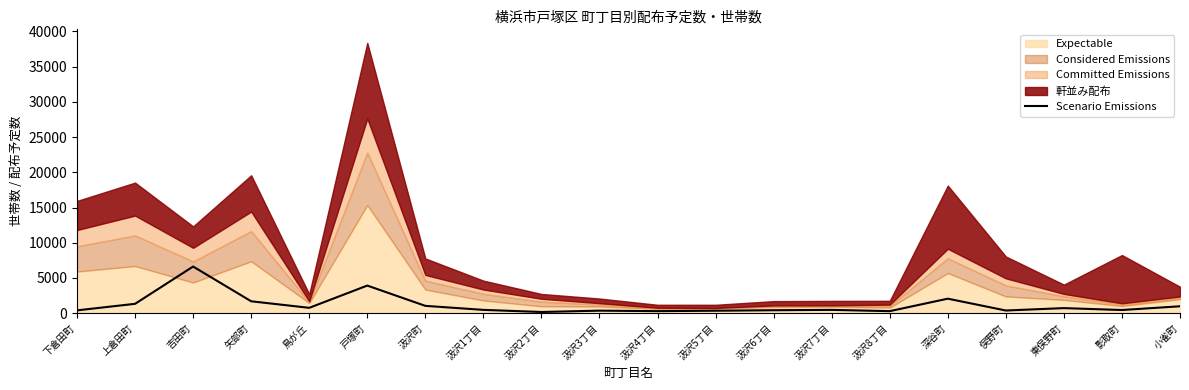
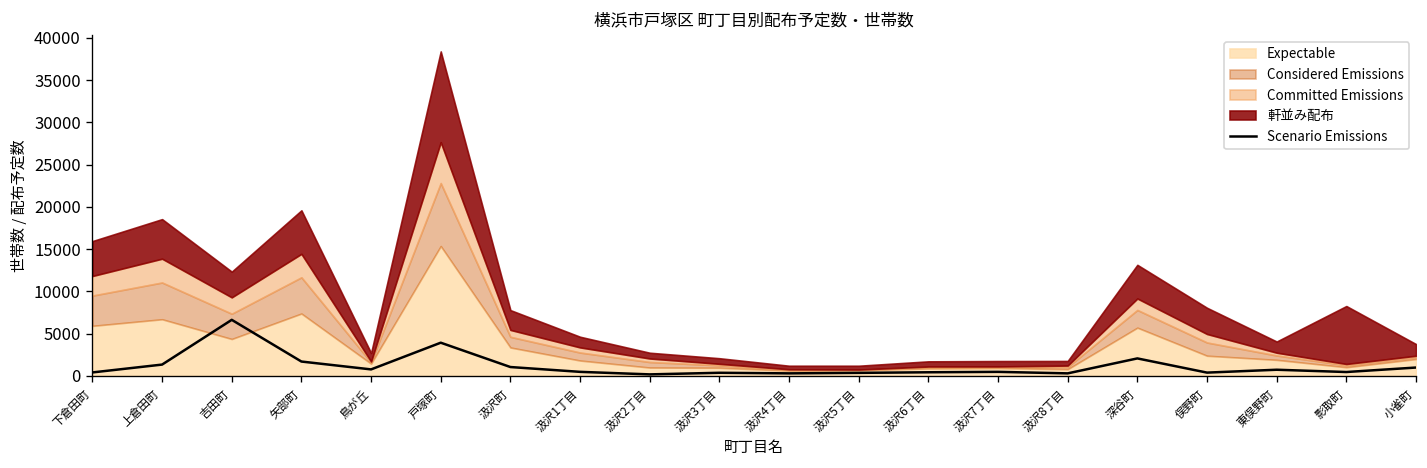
軒並み配布, 深谷町: 9000 -> 4000
